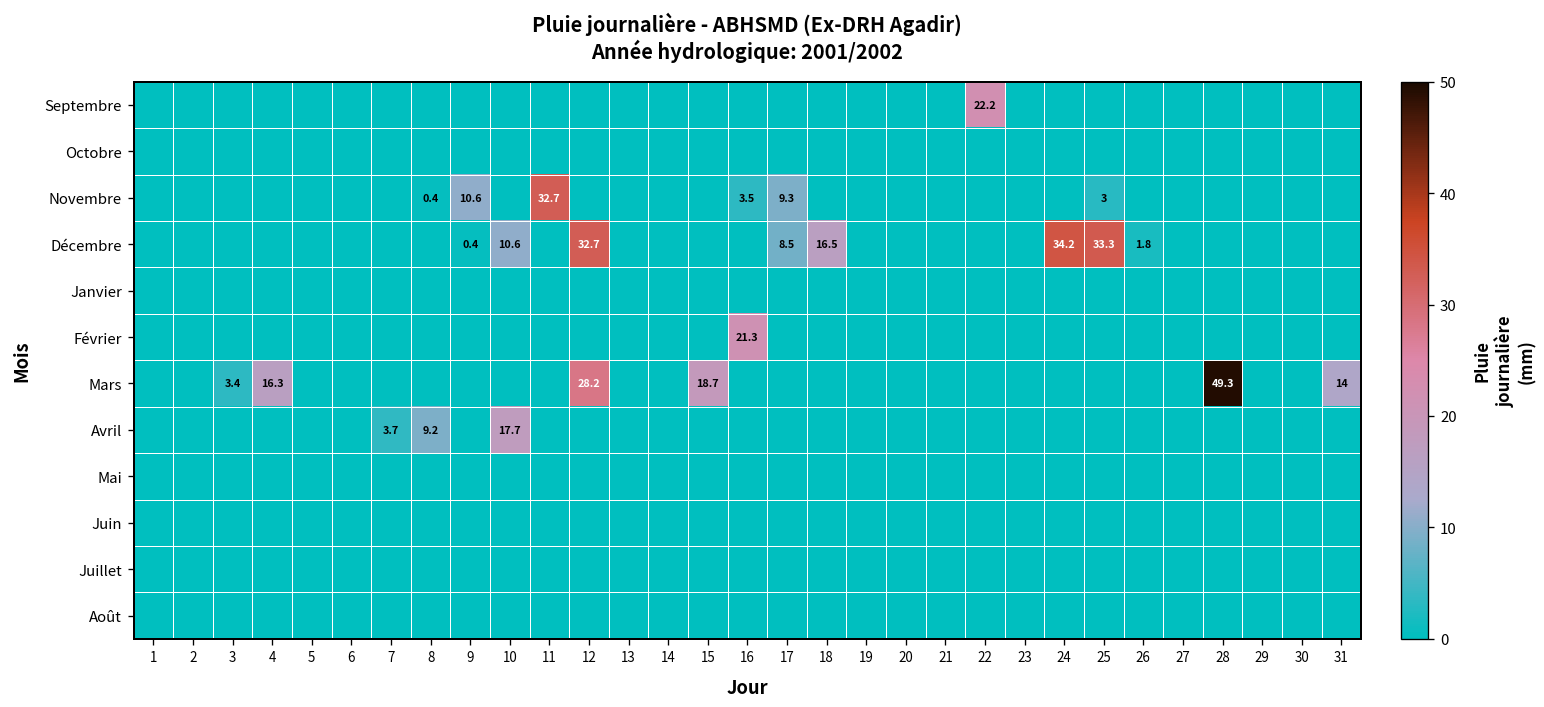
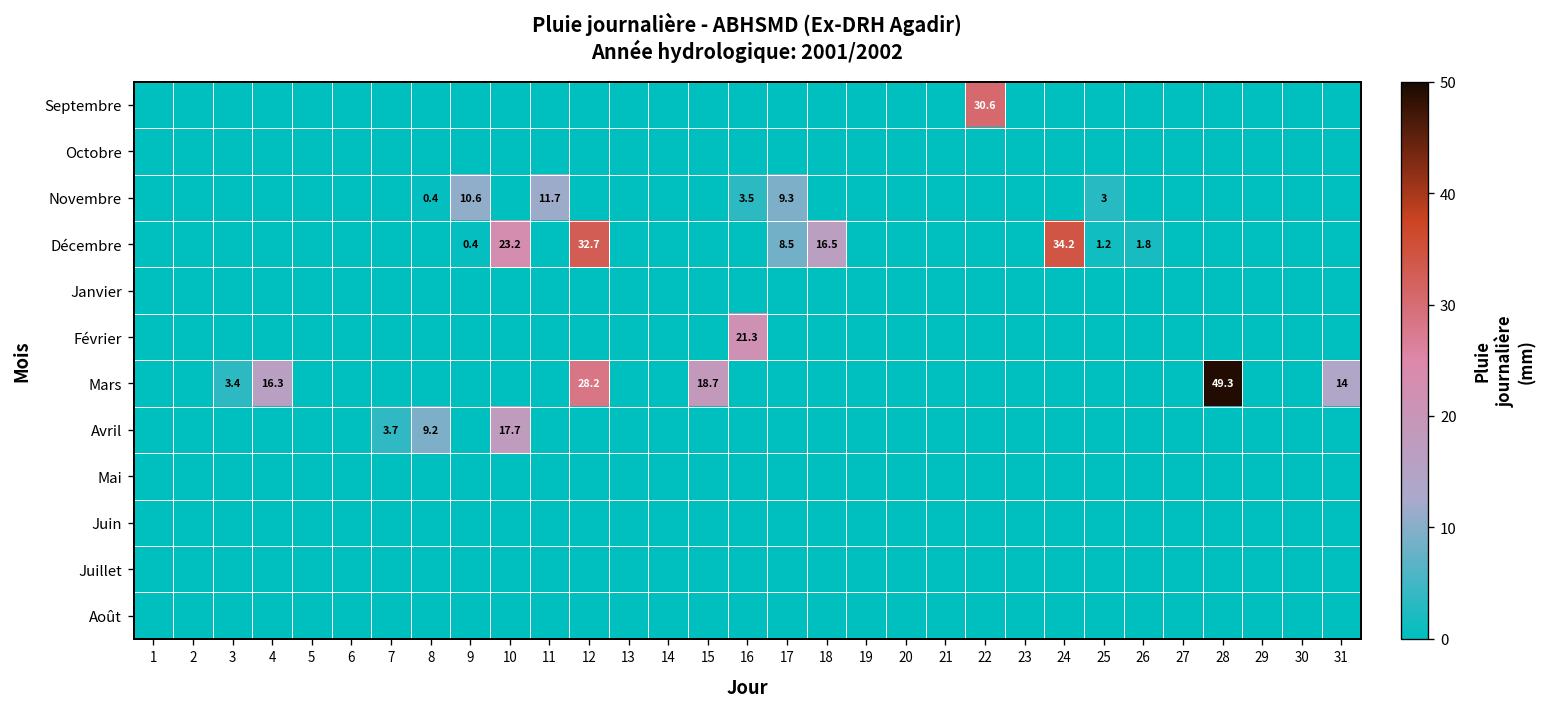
Septembre, 22: 22.2 -> 30.6
Novembre, 11: 32.7 -> 11.7
Décembre, 10: 10.6 -> 23.2
Décembre, 25: 33.3 -> 1.2
